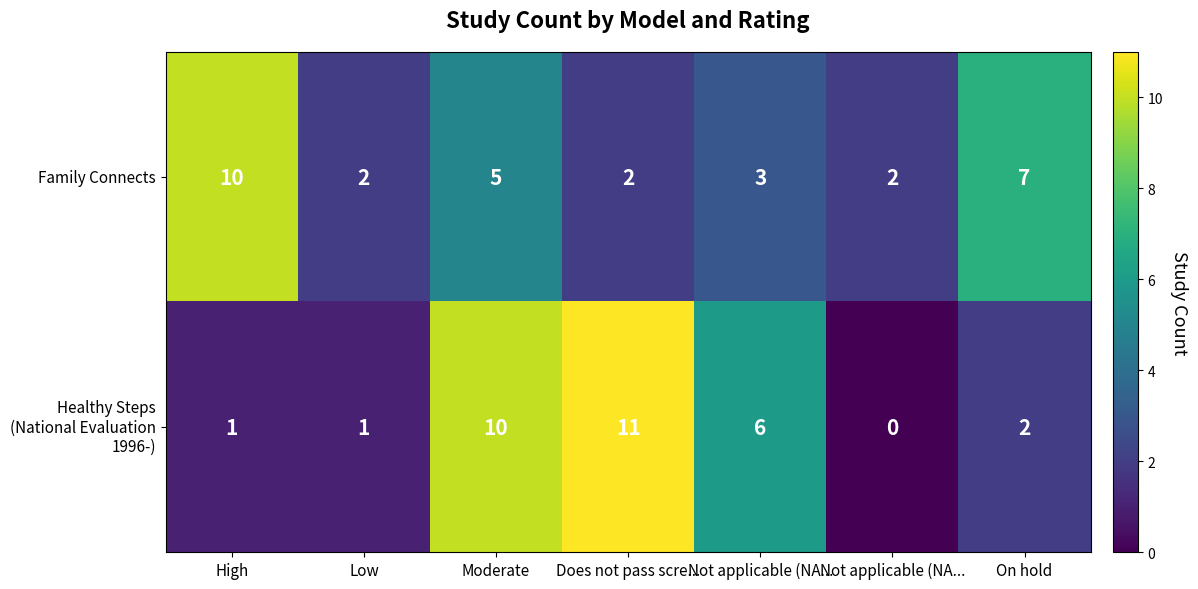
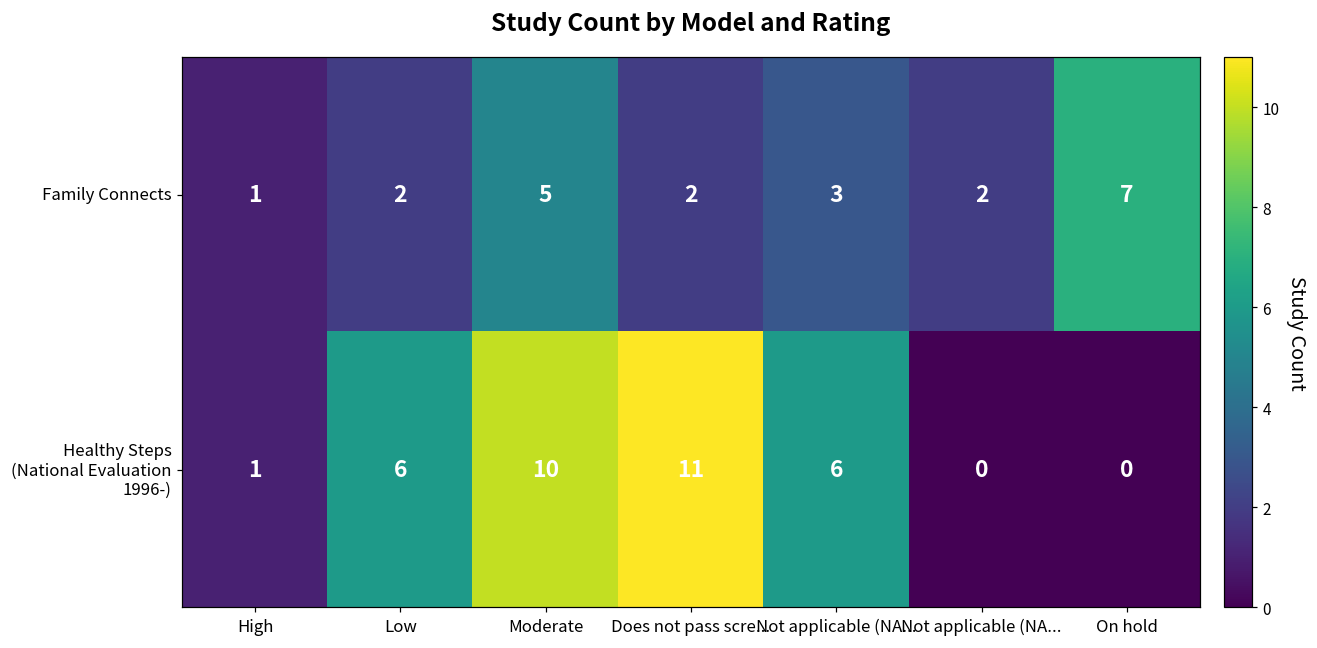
Family Connects, High: 10 -> 1
Healthy Steps (National Evaluation 1996-), Low: 1 -> 6
Healthy Steps (National Evaluation 1996-), On hold: 2 -> 0
